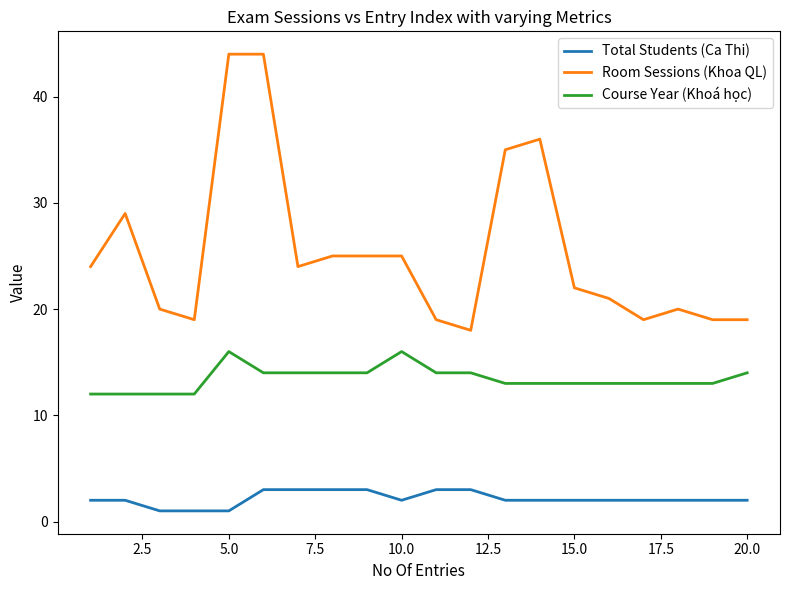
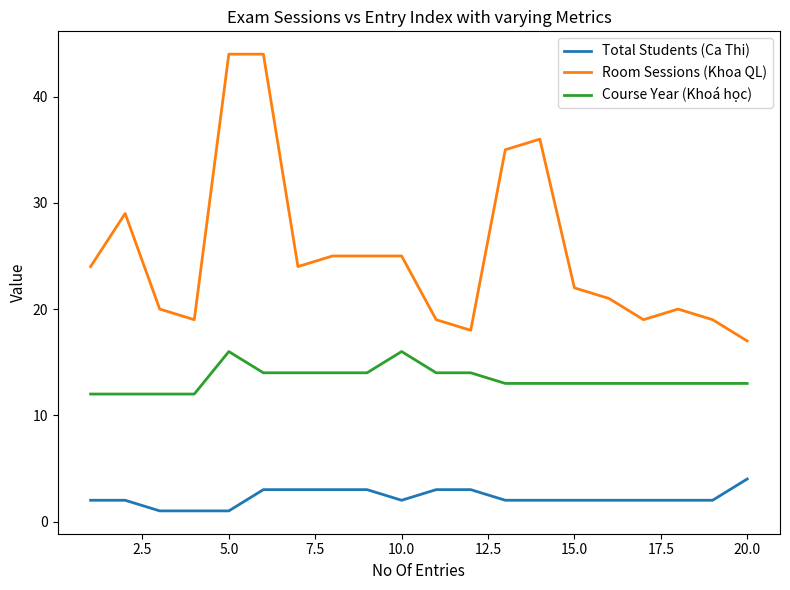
Total Students (Ca Thi), 20.0: 2 -> 4
Room Sessions (Khoa QL), 20.0: 19 -> 17
Course Year (Khoá học), 20.0: 14 -> 13
